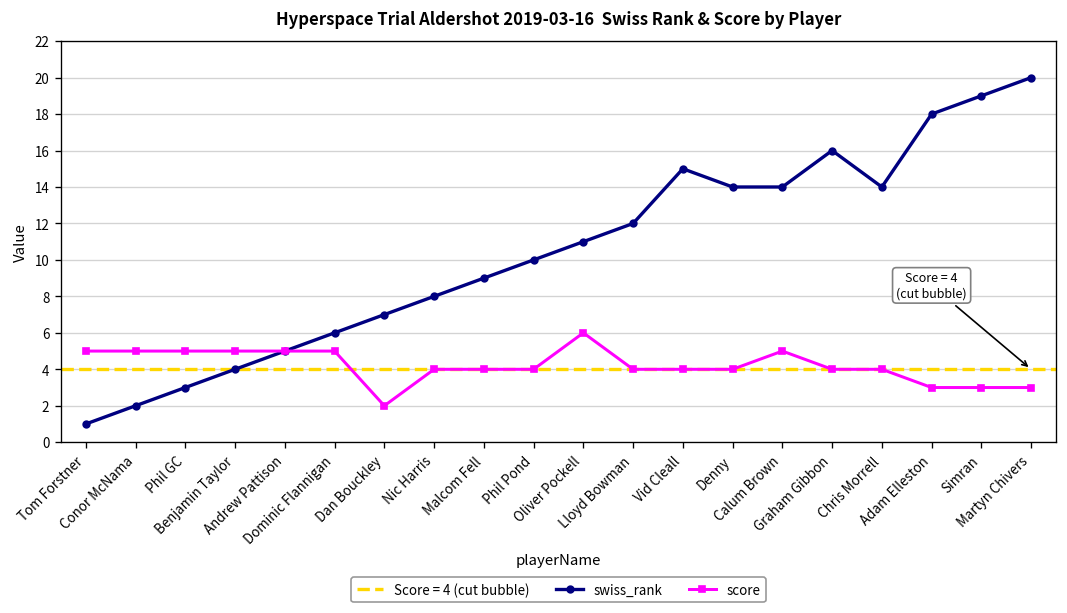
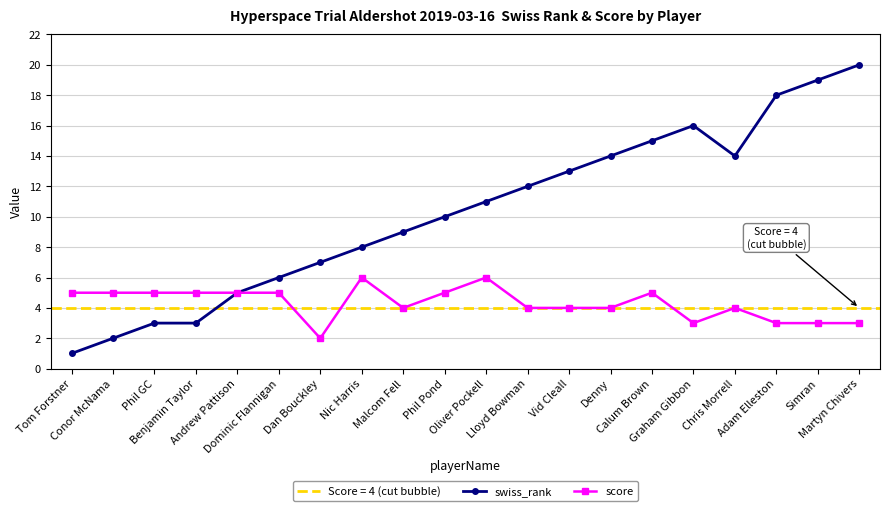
swiss_rank, Benjamin Taylor: 4 -> 3
score, Nic Harris: 4 -> 6
score, Phil Pond: 4 -> 5
swiss_rank, Vid Cleall: 15 -> 13
swiss_rank, Calum Brown: 14 -> 15
score, Graham Gibbon: 4 -> 3
